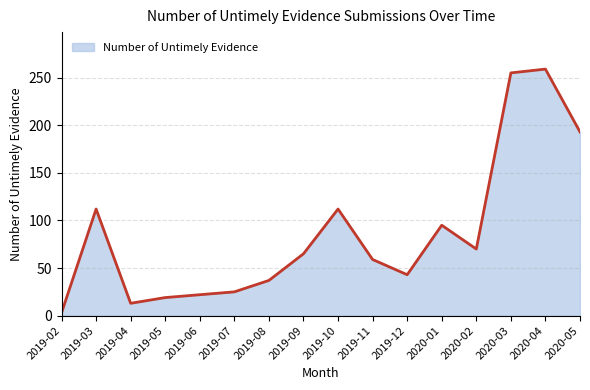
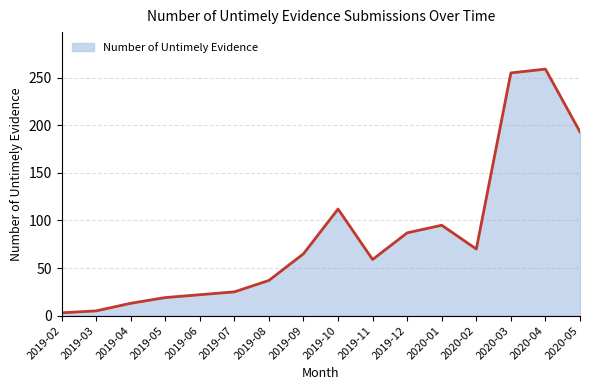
2019-03: 110 -> 10
2019-12: 40 -> 90
